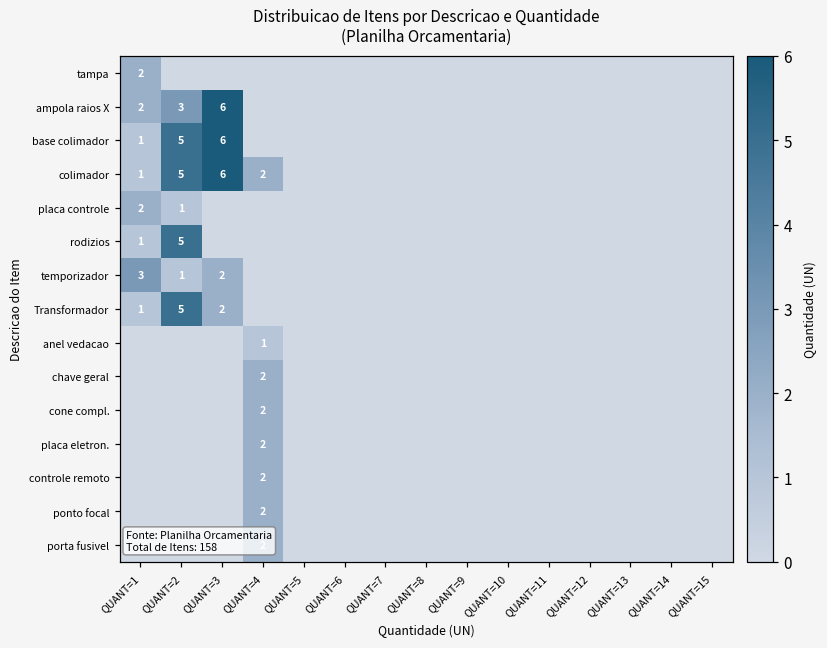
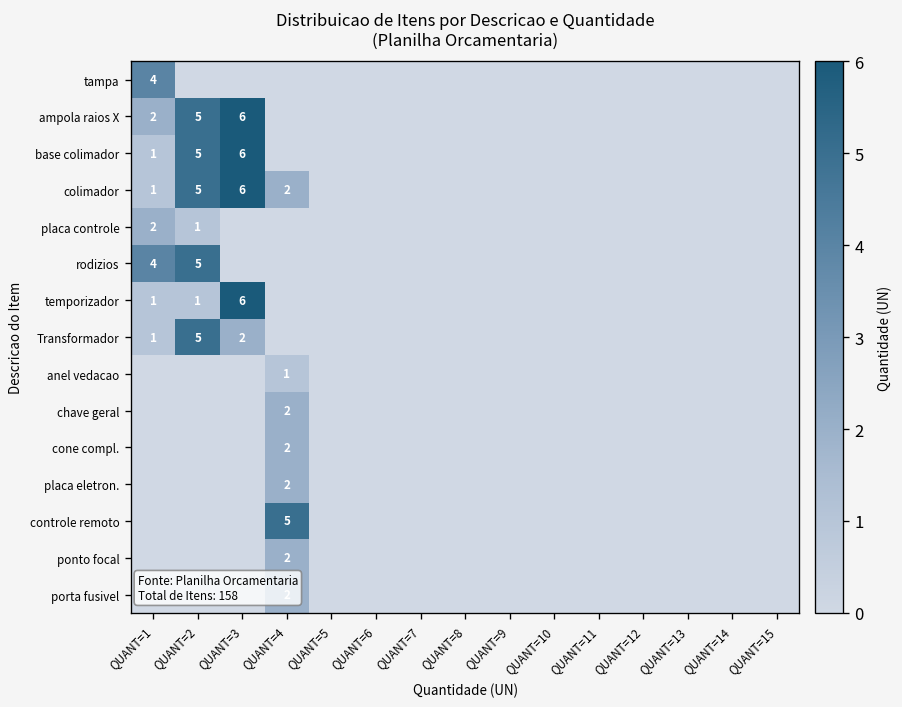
tampa, QUANT=1: 2 -> 4
ampola raios X, QUANT=2: 3 -> 5
rodizios, QUANT=1: 1 -> 4
temporizador, QUANT=1: 3 -> 1
temporizador, QUANT=3: 2 -> 6
controle remoto, QUANT=4: 2 -> 5
